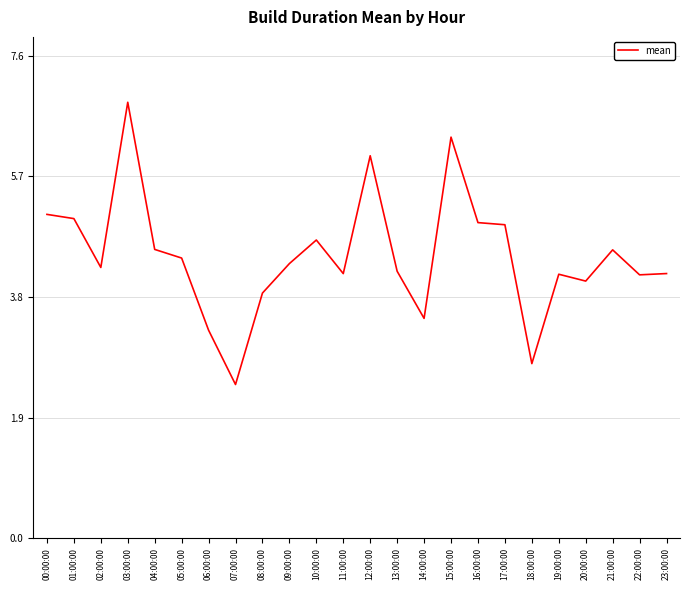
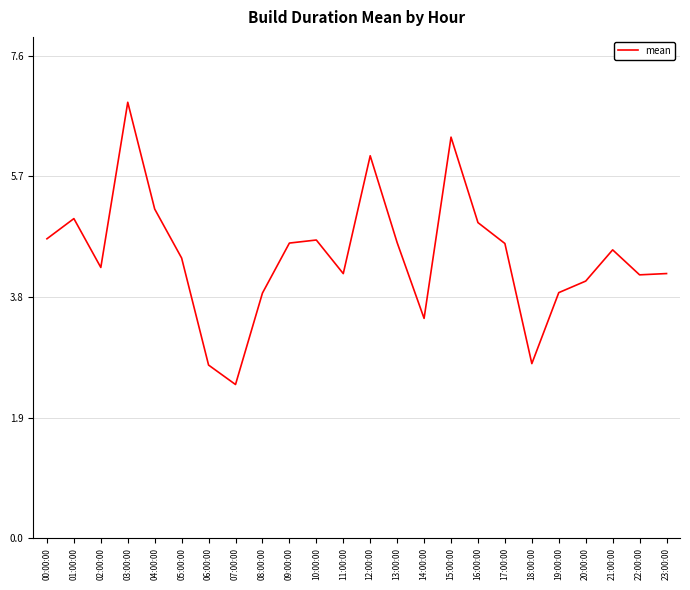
00:00:00: 5.1 -> 4.7
04:00:00: 4.5 -> 5.2
06:00:00: 3.3 -> 2.7
09:00:00: 4.3 -> 4.6
13:00:00: 4.2 -> 4.7
17:00:00: 4.9 -> 4.6
19:00:00: 4.2 -> 3.9
